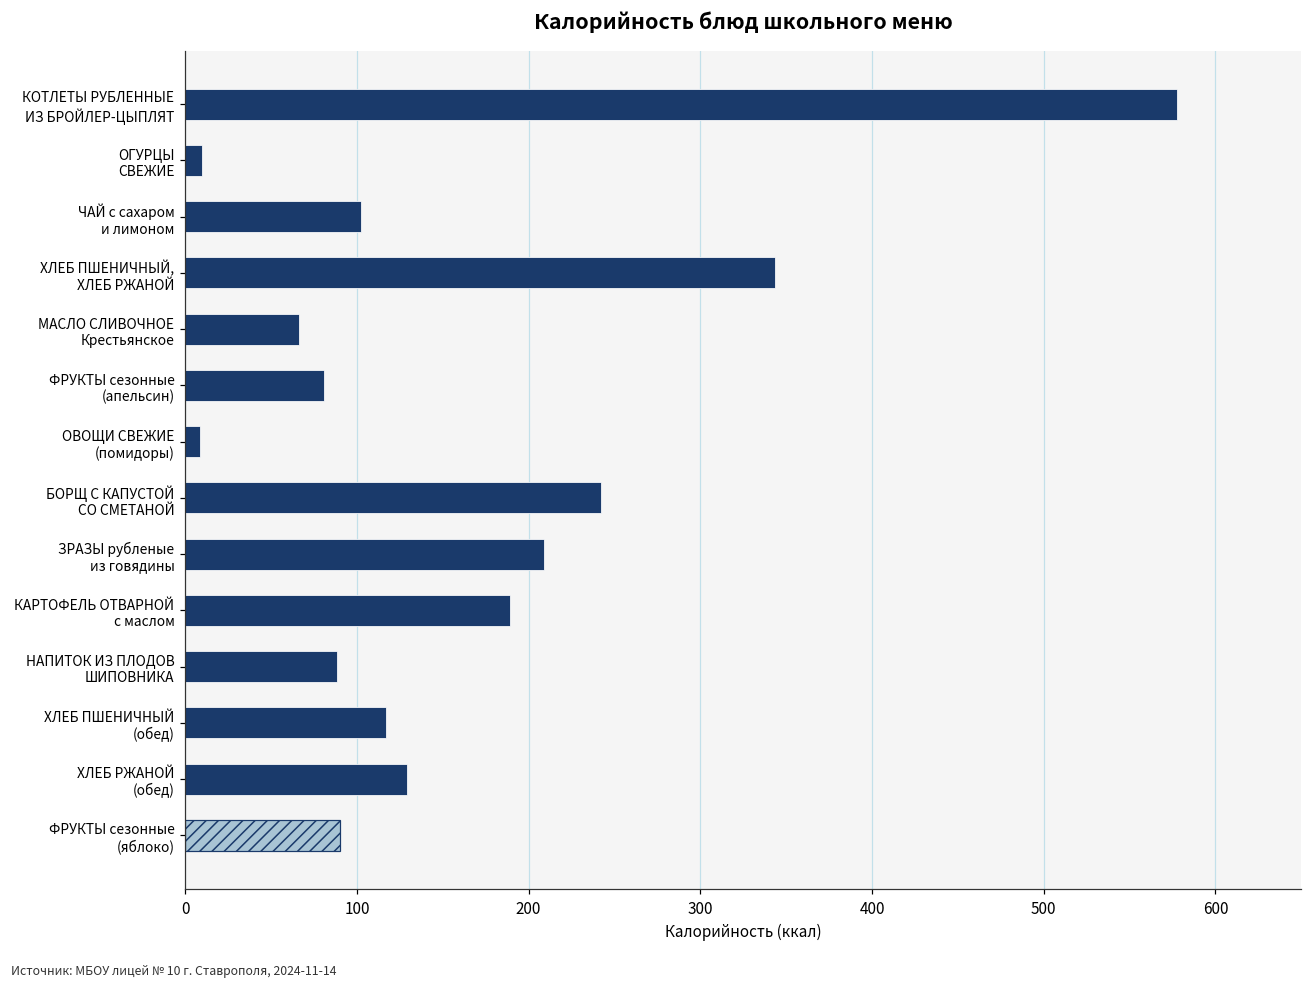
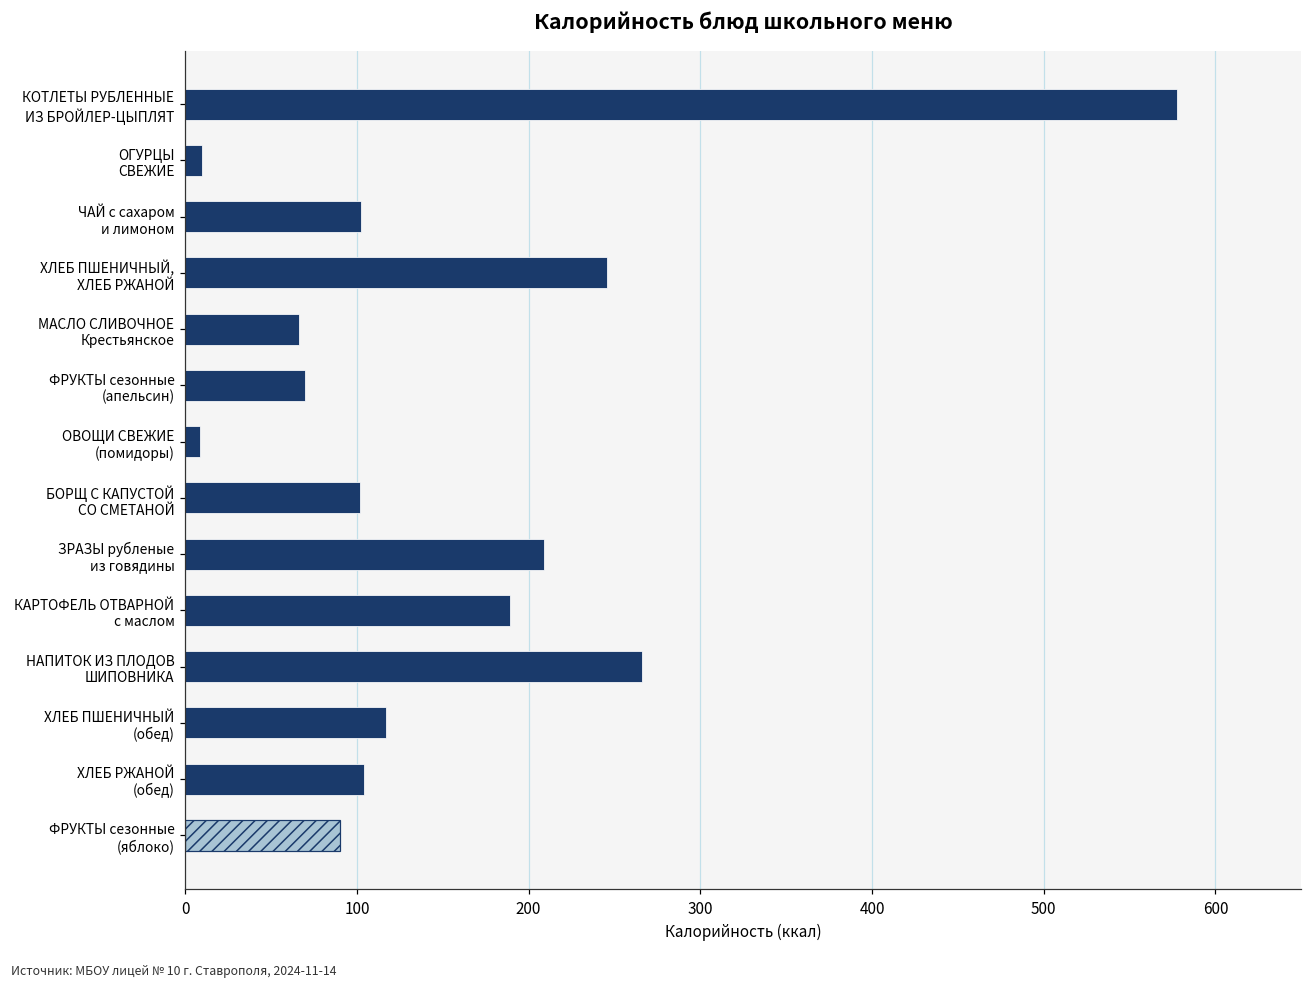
ХЛЕБ ПШЕНИЧНЫЙ, ХЛЕБ РЖАНОЙ: 343 -> 246
ФРУКТЫ сезонные (апельсин): 81 -> 70
БОРЩ С КАПУСТОЙ СО СМЕТАНОЙ: 242 -> 102
НАПИТОК ИЗ ПЛОДОВ ШИПОВНИКА: 88 -> 266
ХЛЕБ РЖАНОЙ (обед): 129 -> 104
